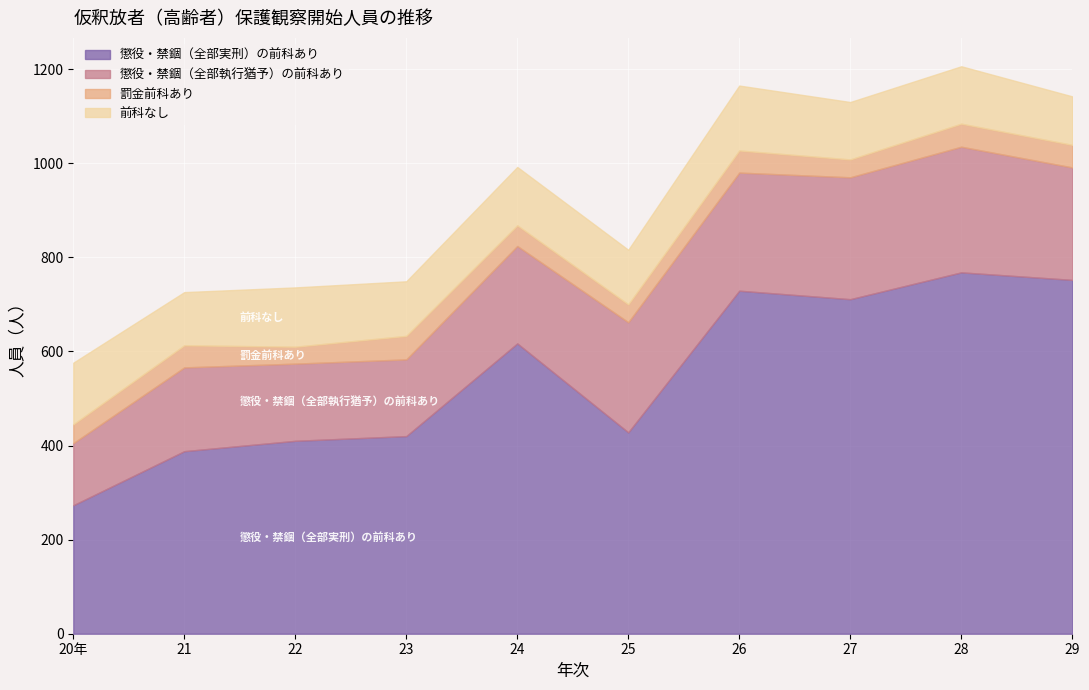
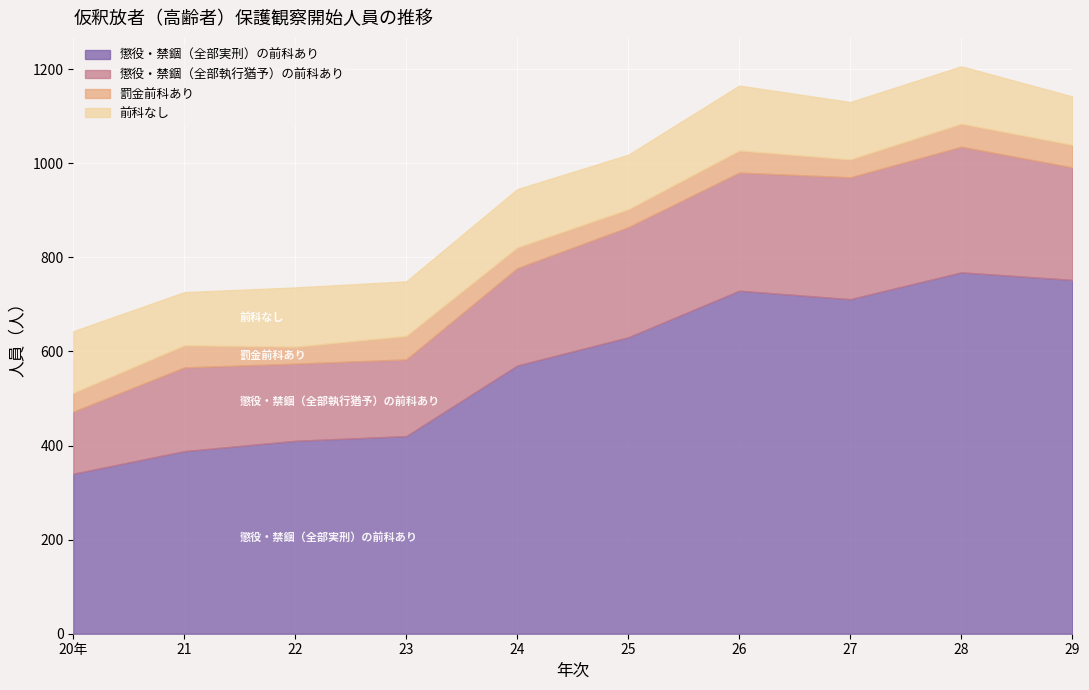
懲役・禁錮（全部実刑）の前科あり, 20年: 270 -> 340
懲役・禁錮（全部実刑）の前科あり, 24: 620 -> 570
懲役・禁錮（全部実刑）の前科あり, 25: 430 -> 630
